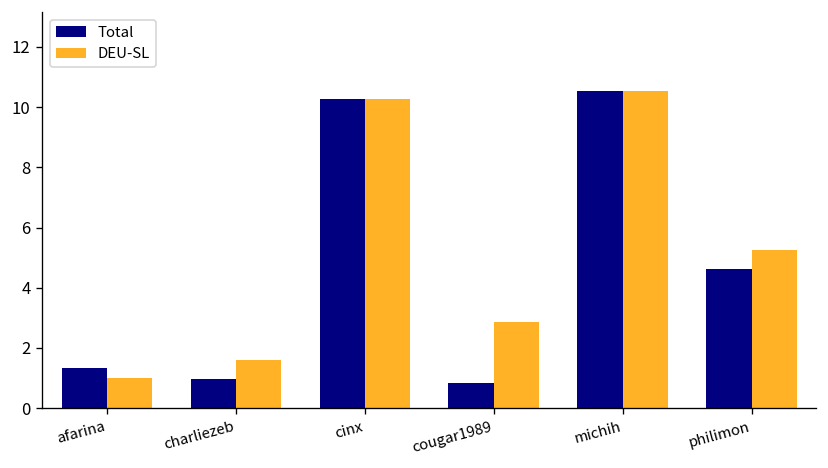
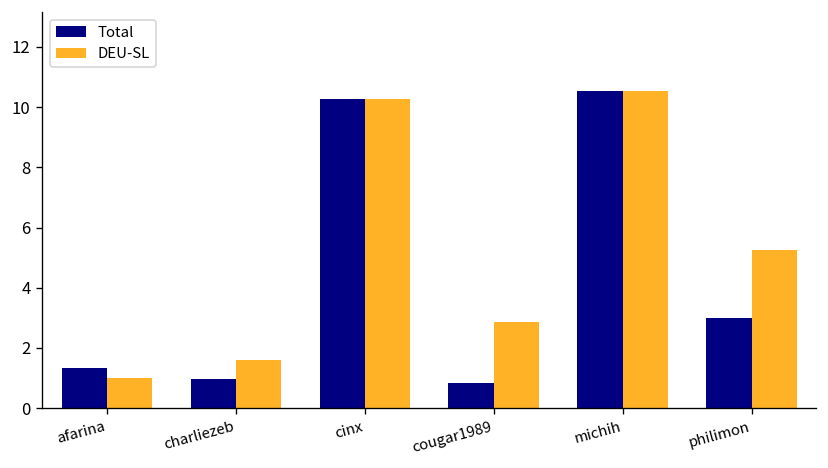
Total, philimon: 4.6 -> 3.0
